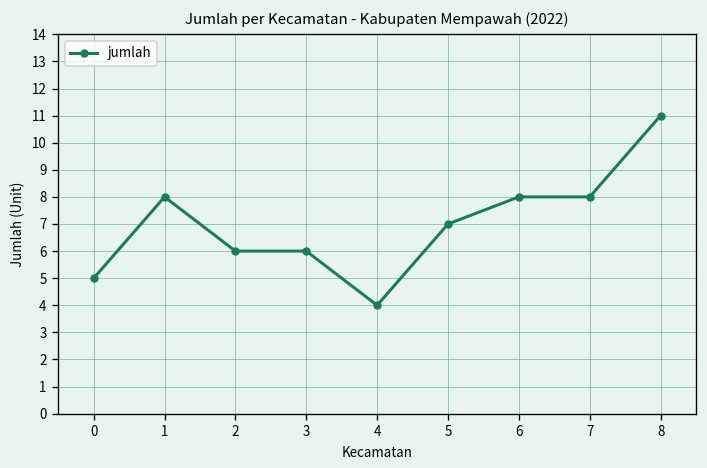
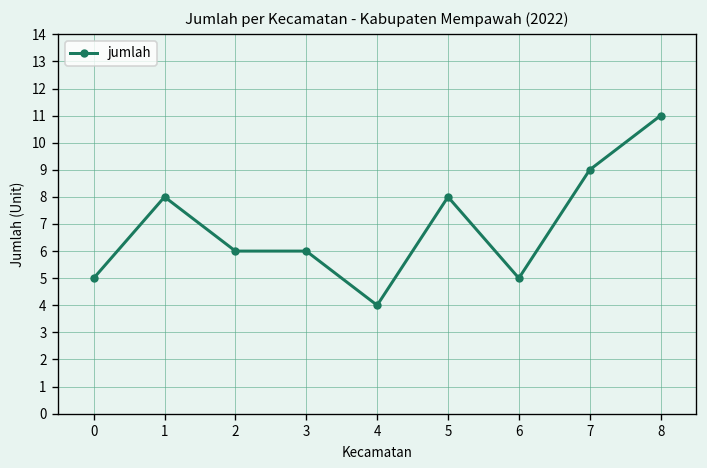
5: 7 -> 8
6: 8 -> 5
7: 8 -> 9
